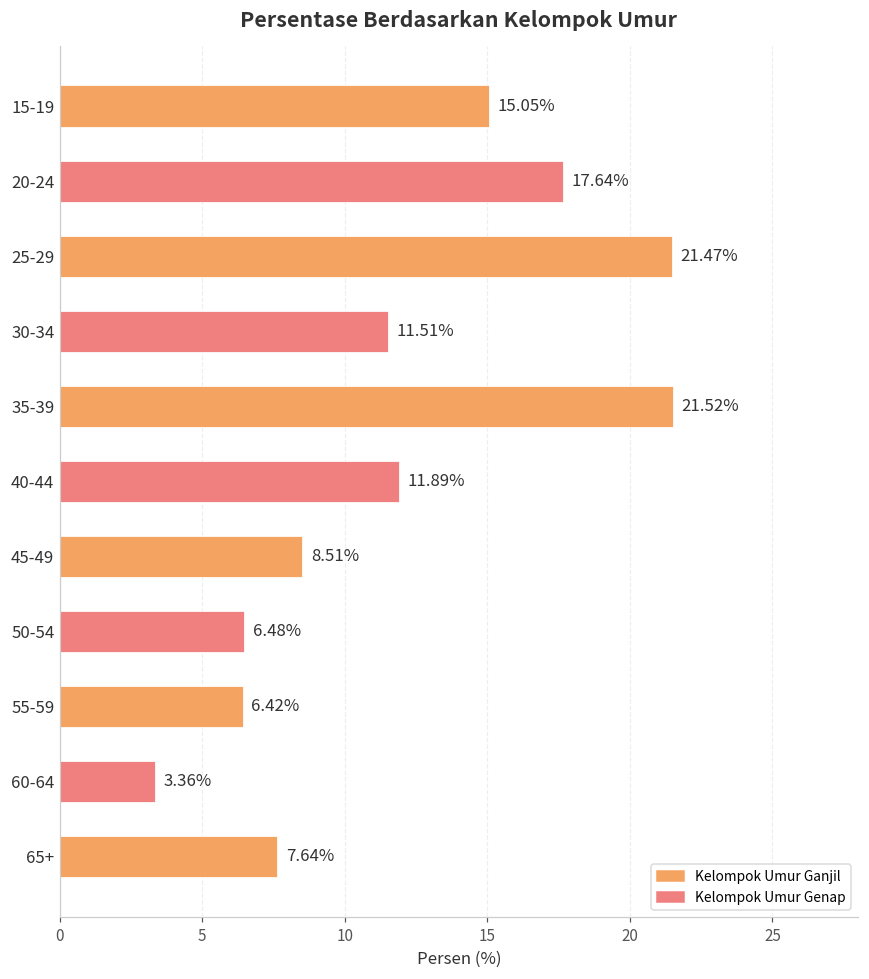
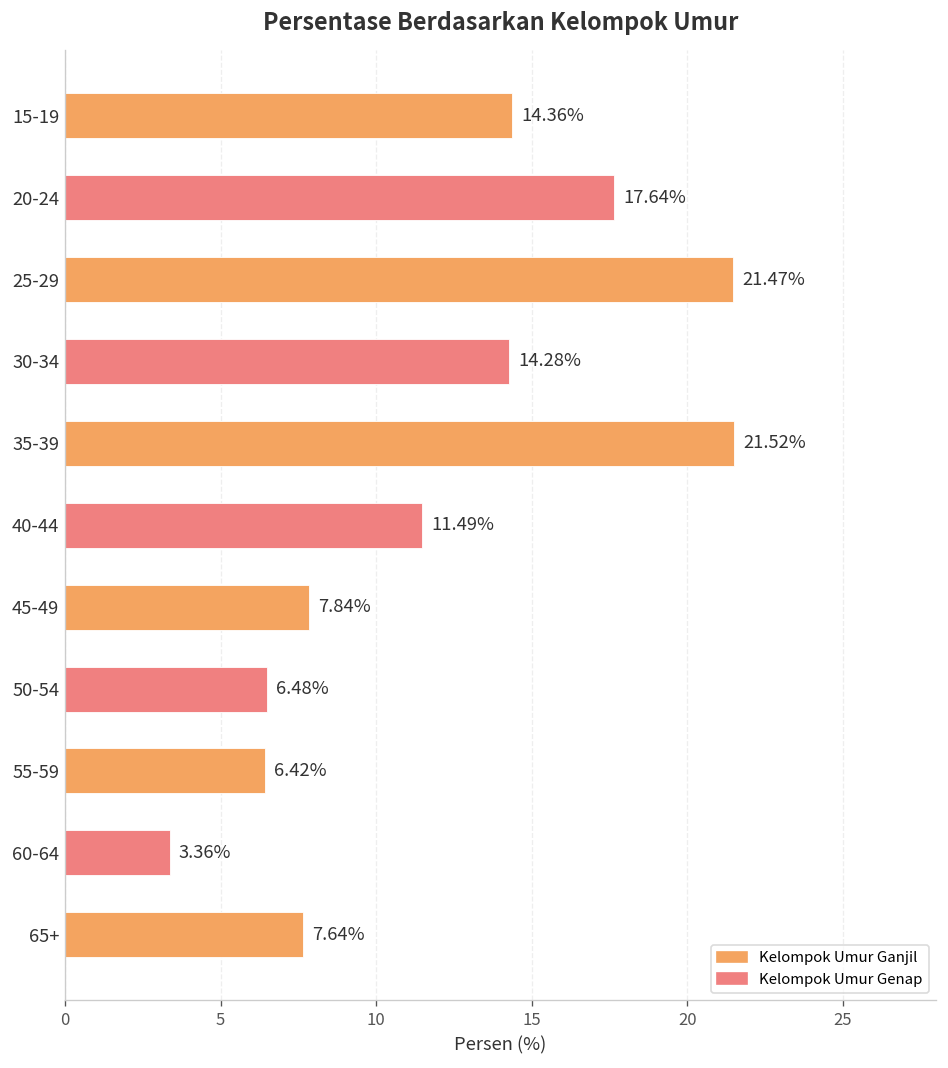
15-19: 15.05% -> 14.36%
30-34: 11.51% -> 14.28%
40-44: 11.89% -> 11.49%
45-49: 8.51% -> 7.84%
